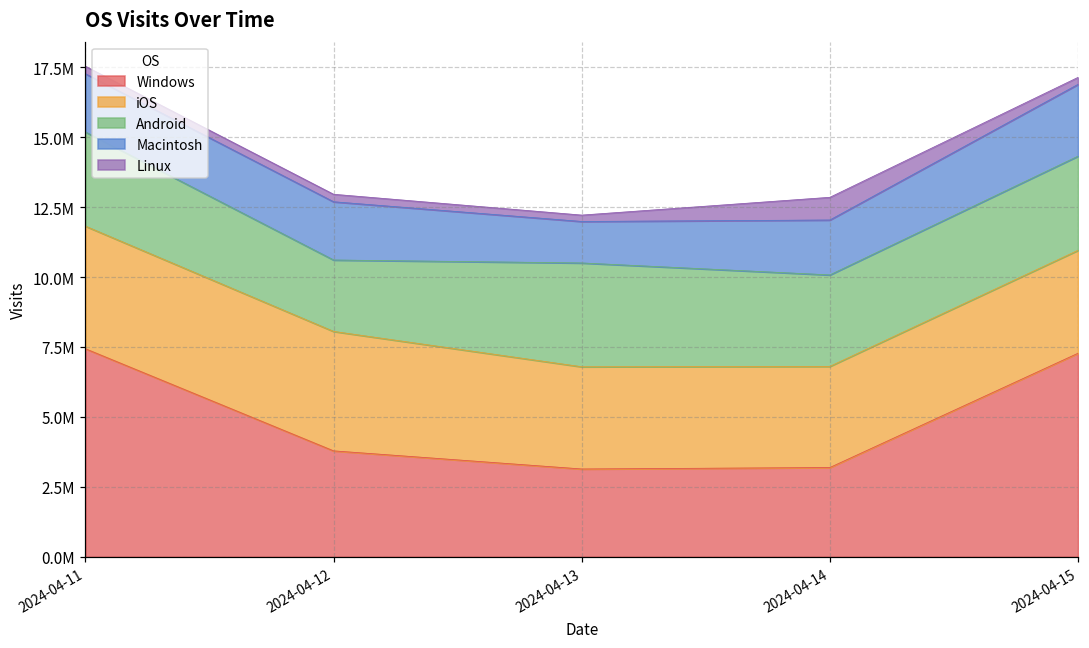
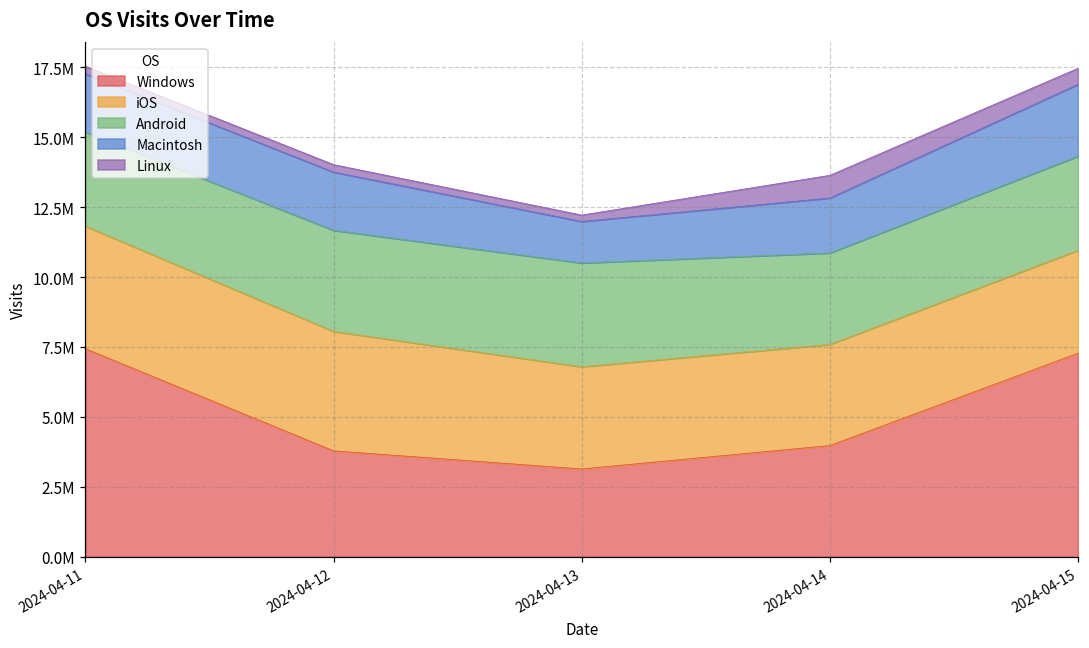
Android, 2024-04-12: 2600000 -> 3600000
Windows, 2024-04-14: 3200000 -> 4000000
Linux, 2024-04-15: 300000 -> 600000
